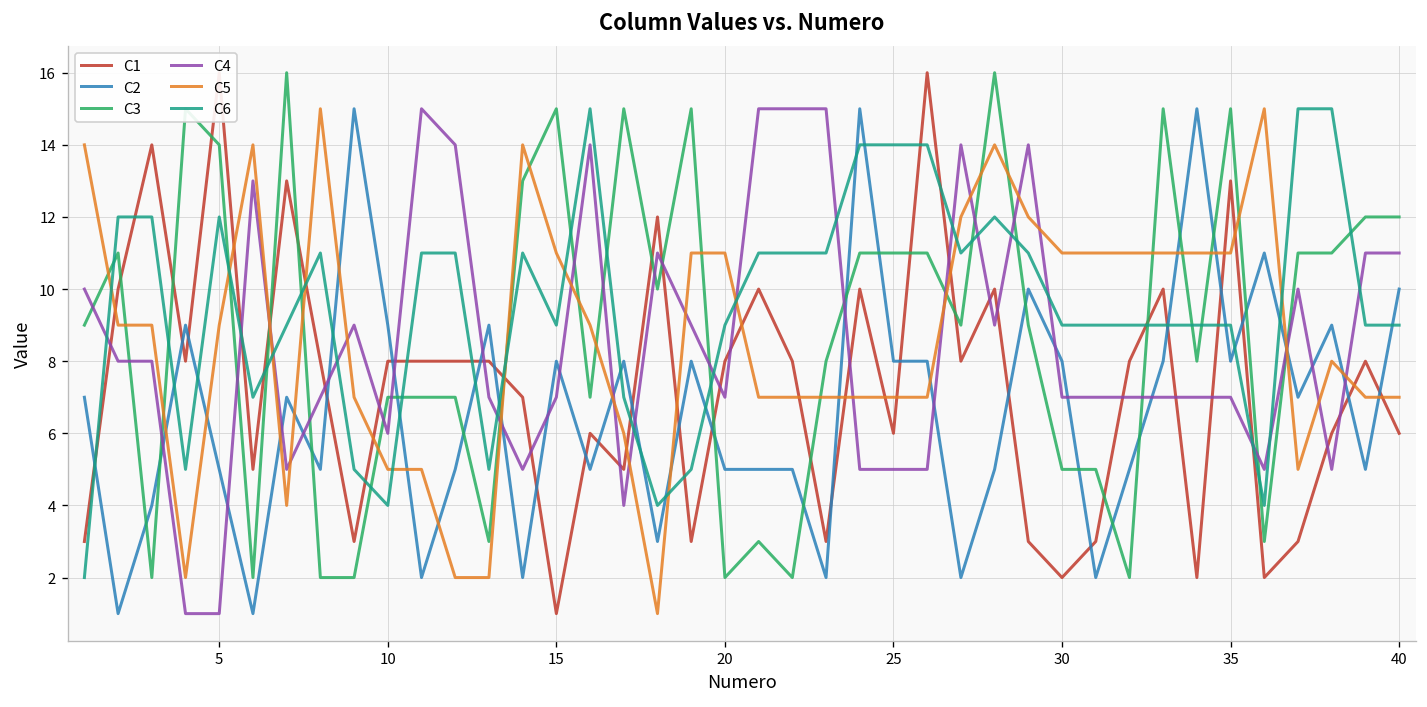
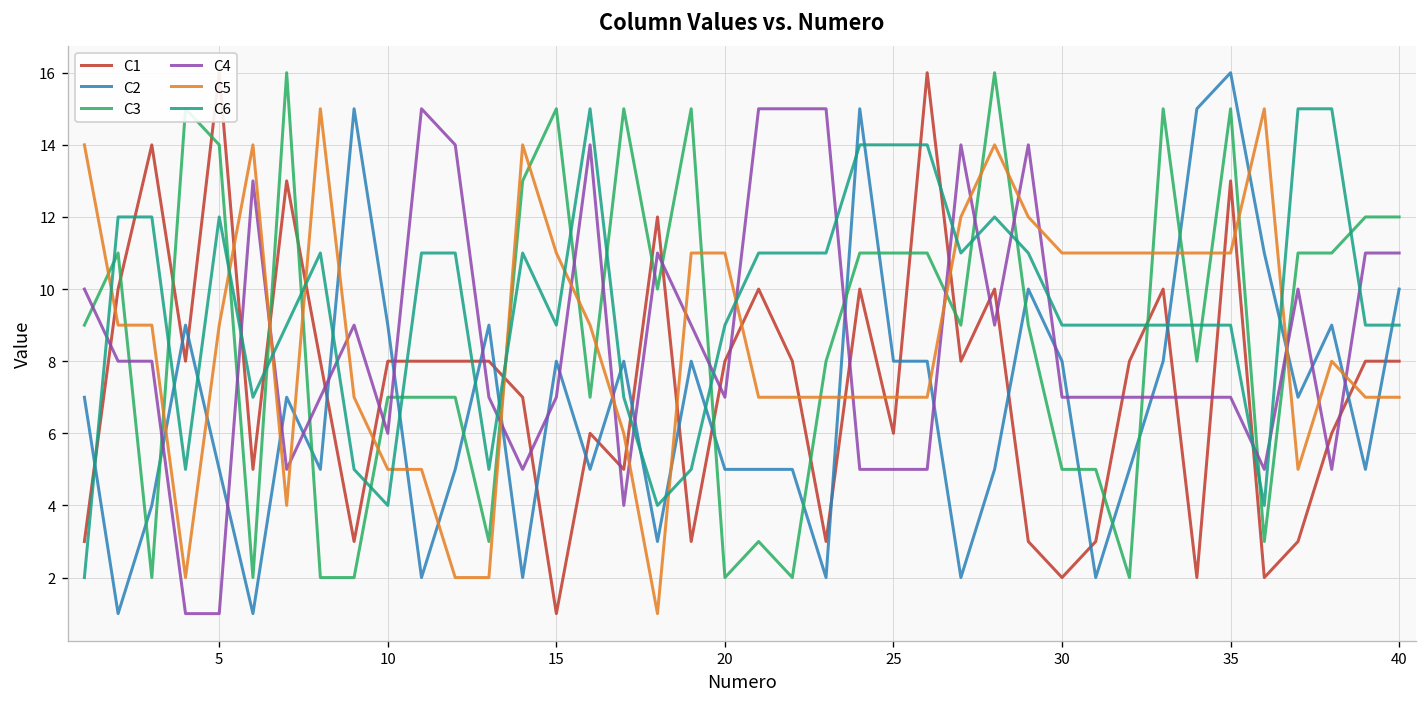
C2, 35: 8 -> 16
C1, 40: 6 -> 8
